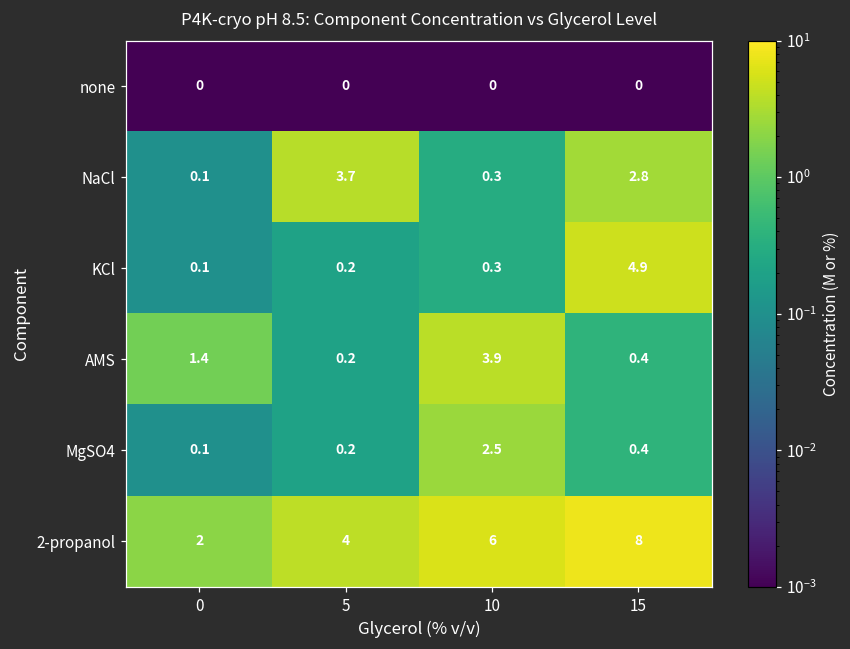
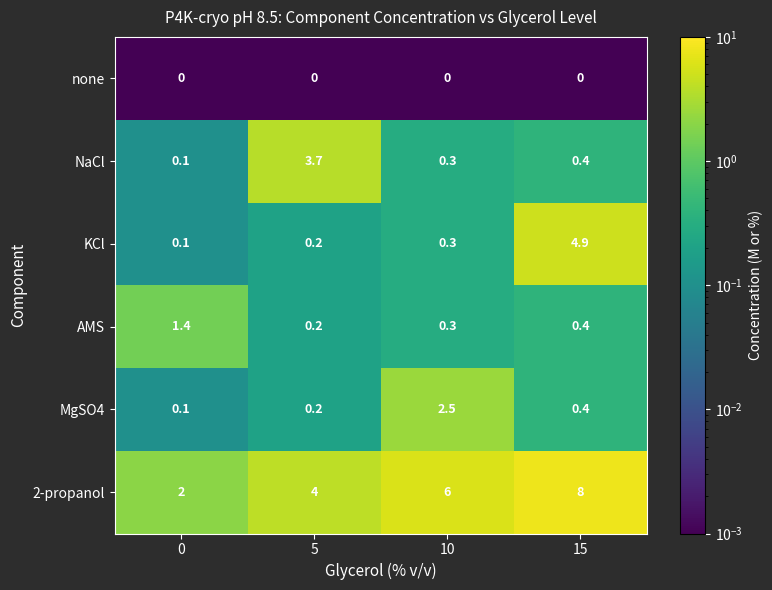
NaCl, 15: 2.8 -> 0.4
AMS, 10: 3.9 -> 0.3
